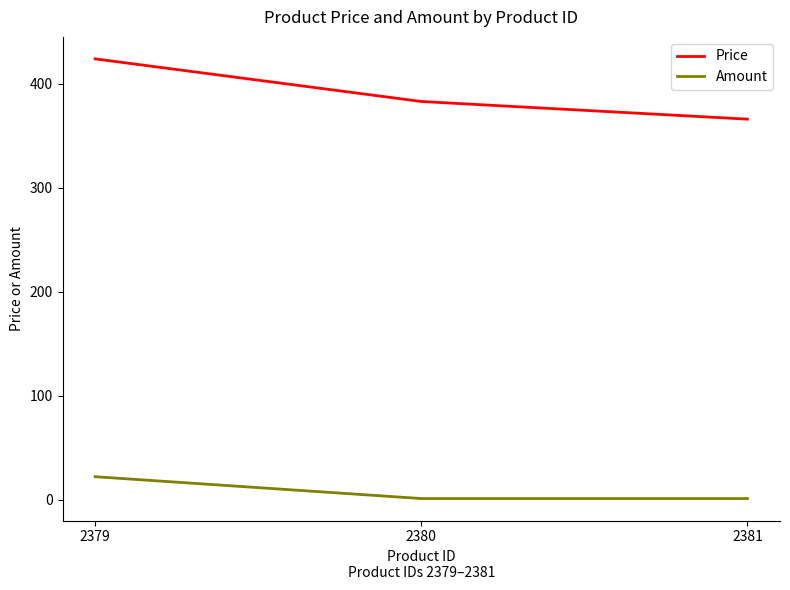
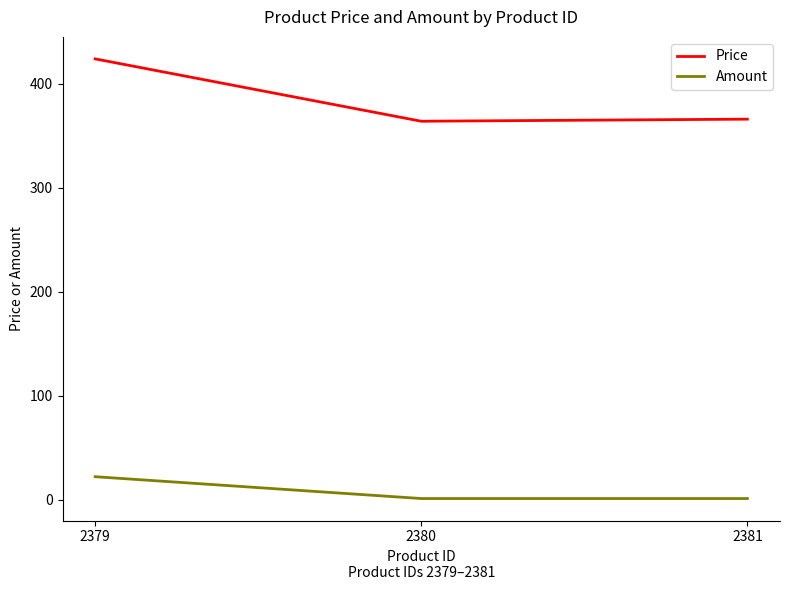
Price, 2380: 383 -> 364
